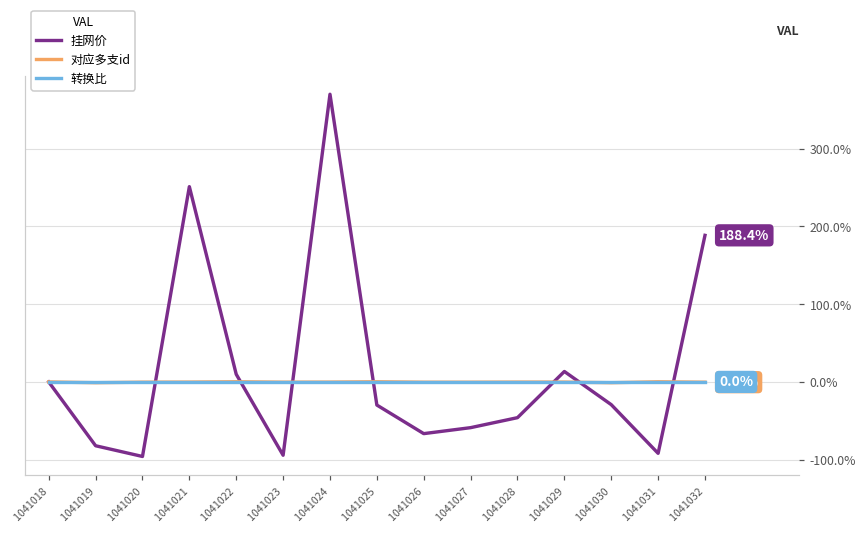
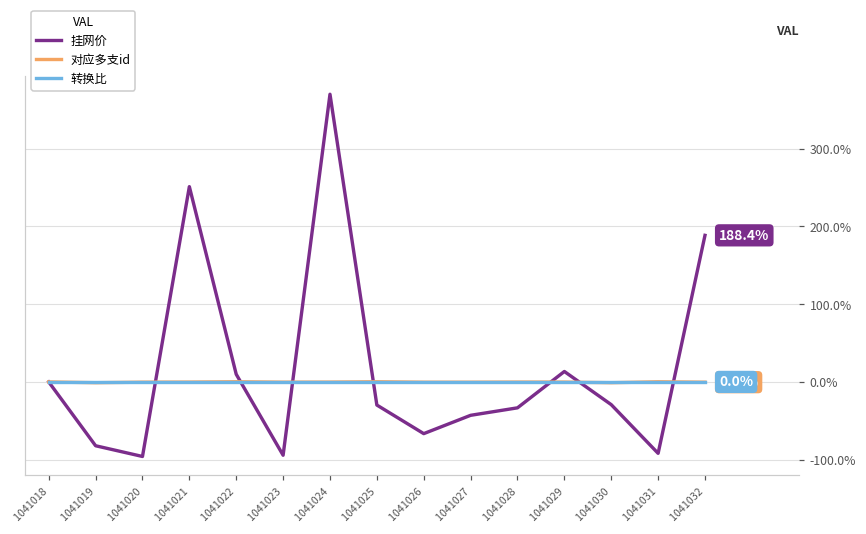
挂网价, 1041027: -60% -> -40%
挂网价, 1041028: -50% -> -30%
